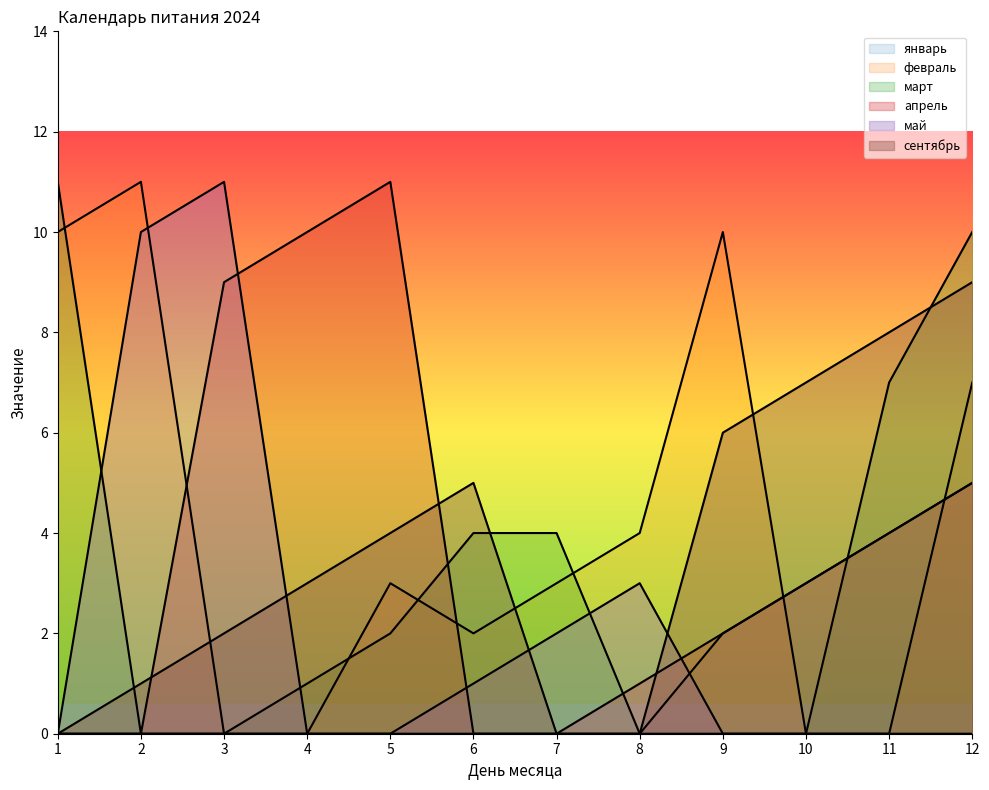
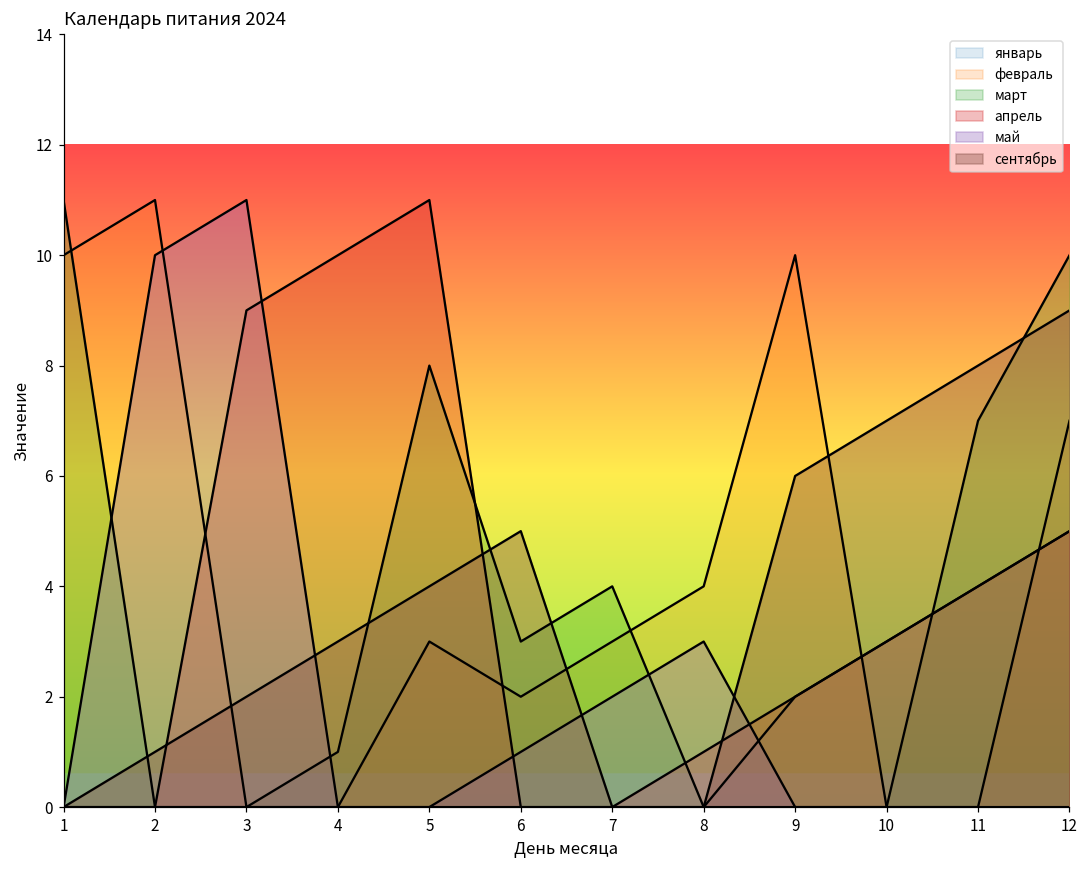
март, 5: 2 -> 8
март, 6: 4 -> 3
